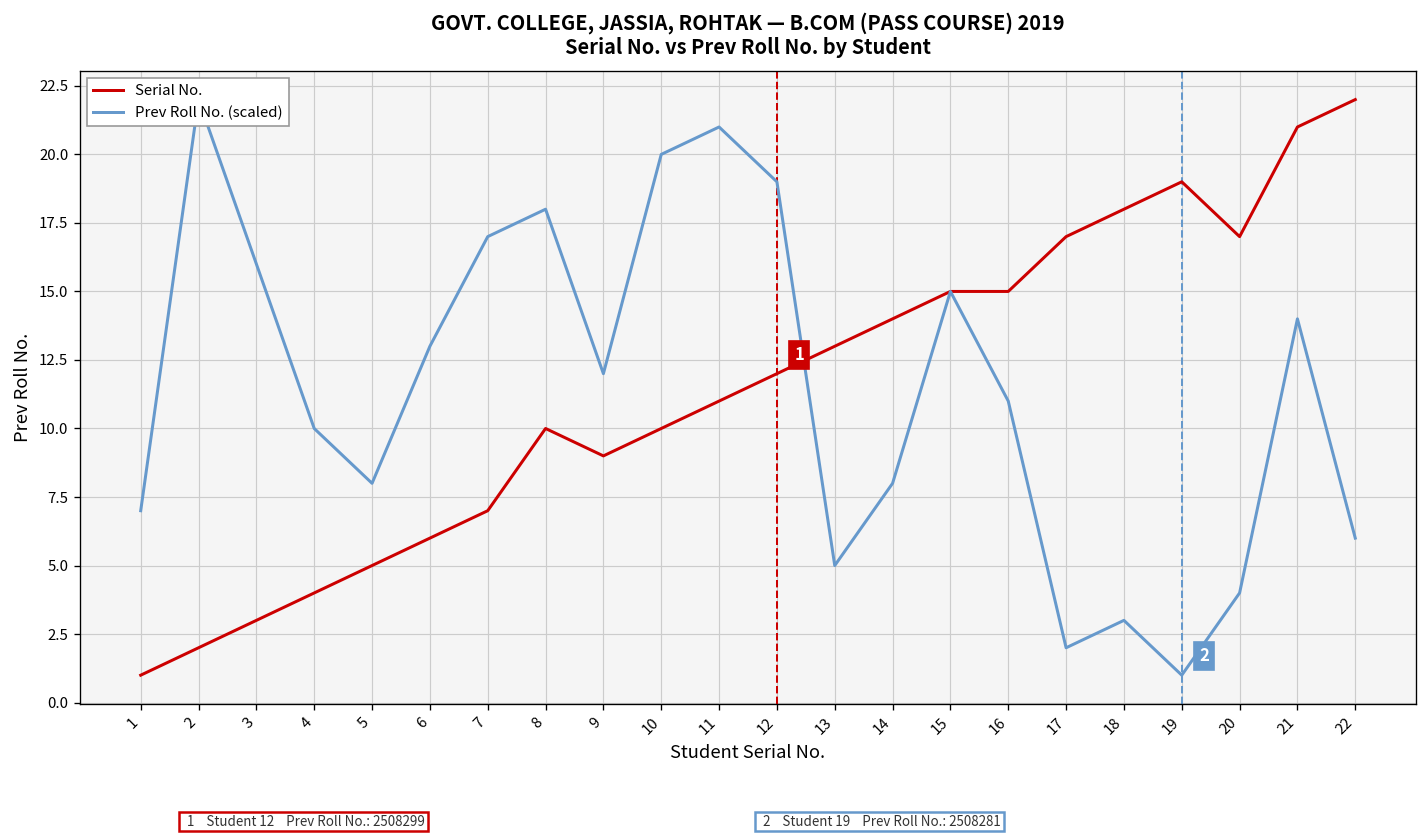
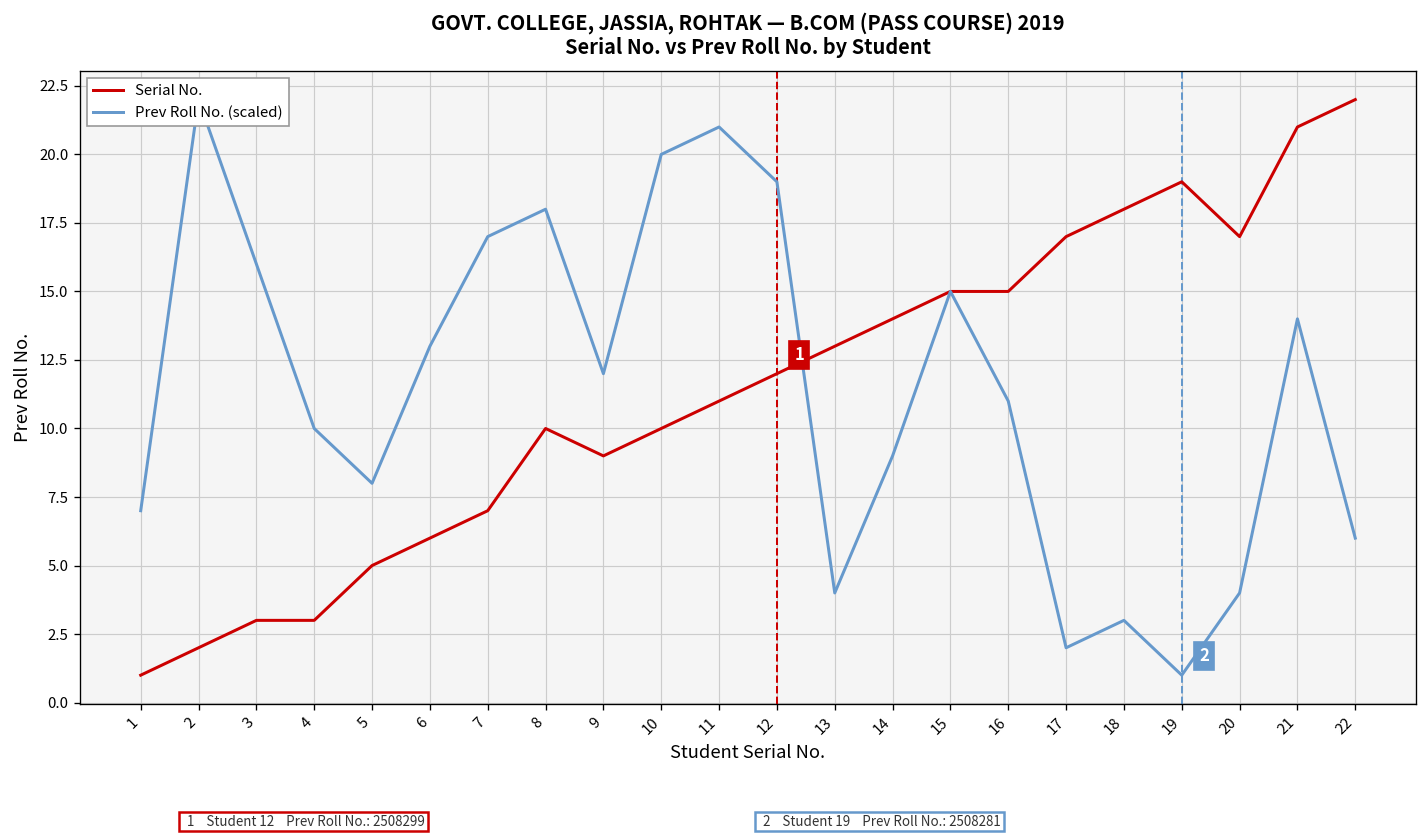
Serial No., 4: 4 -> 3
Prev Roll No. (scaled), 13: 5.0 -> 4.0
Prev Roll No. (scaled), 14: 8.0 -> 9.0
